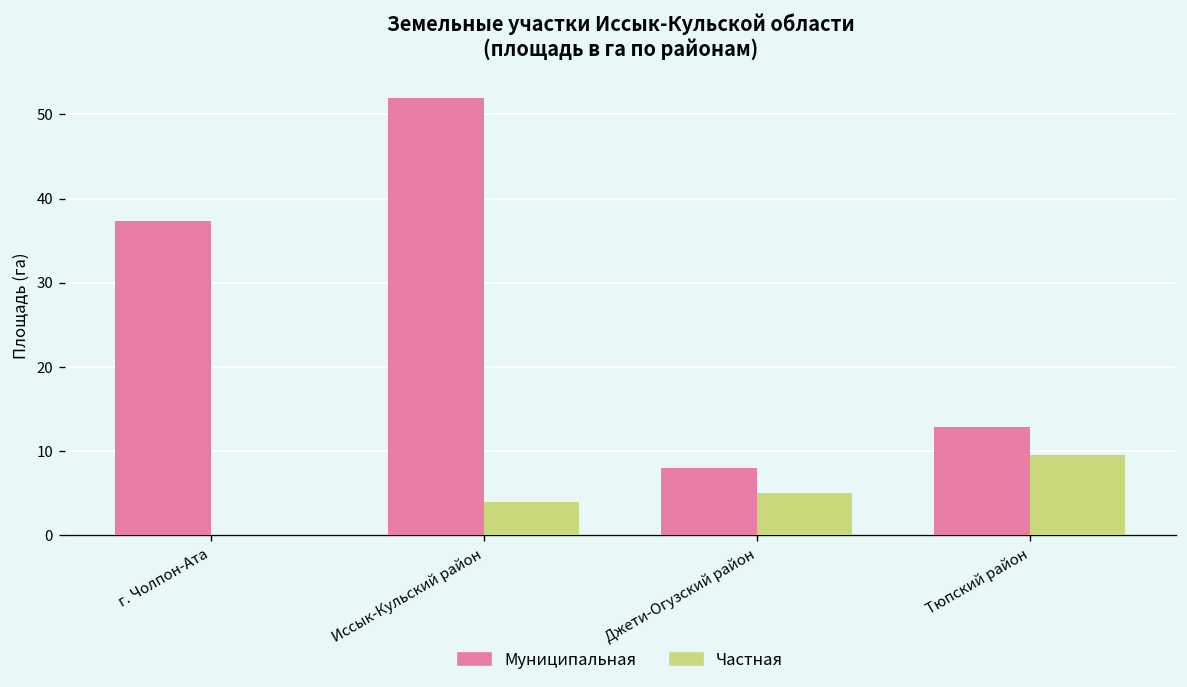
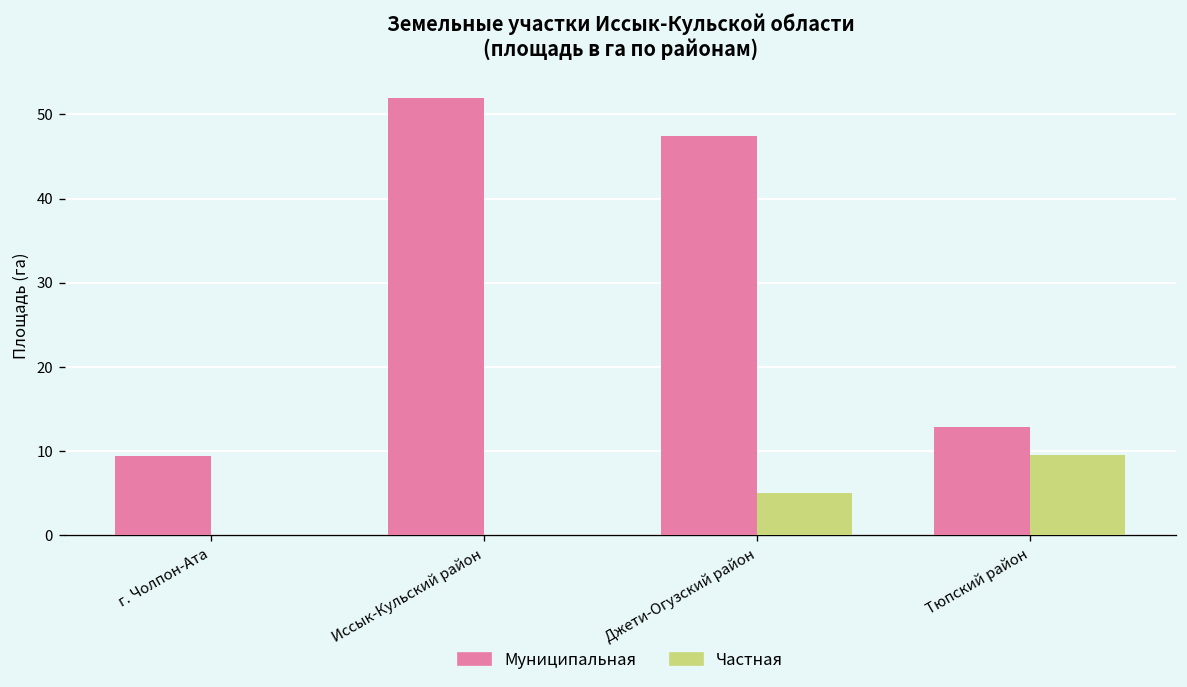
Муниципальная, г. Чолпон-Ата: 37 -> 9
Частная, Иссык-Кульский район: 4 -> 0
Муниципальная, Джети-Огузский район: 8 -> 47
